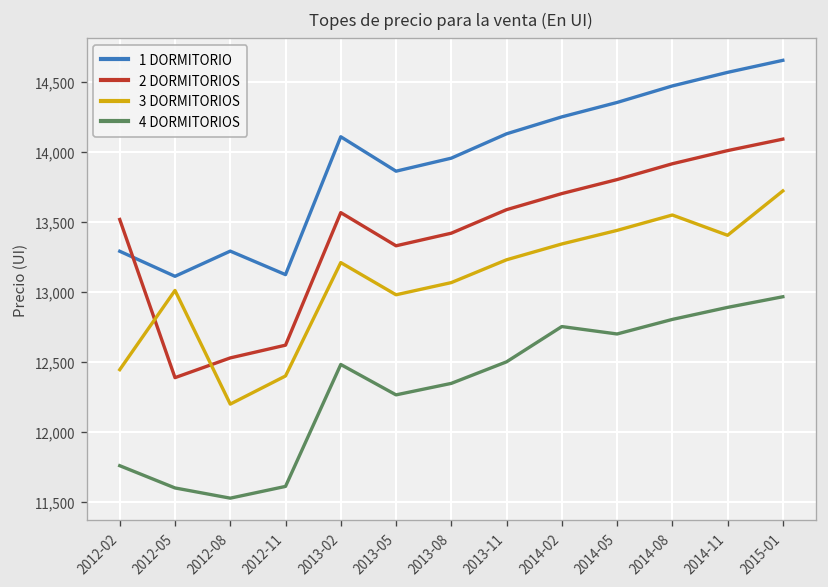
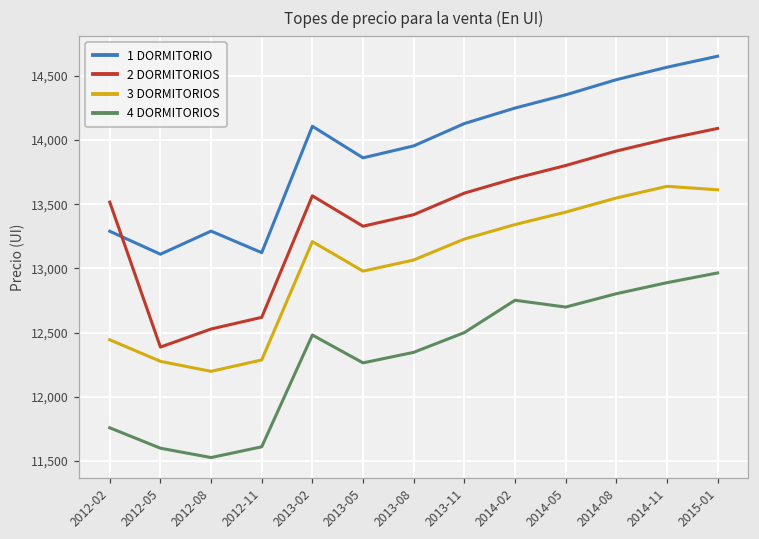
3 DORMITORIOS, 2012-05: 13,010 -> 12,280
3 DORMITORIOS, 2012-11: 12,400 -> 12,290
3 DORMITORIOS, 2014-11: 13,400 -> 13,640
3 DORMITORIOS, 2015-01: 13,720 -> 13,610
